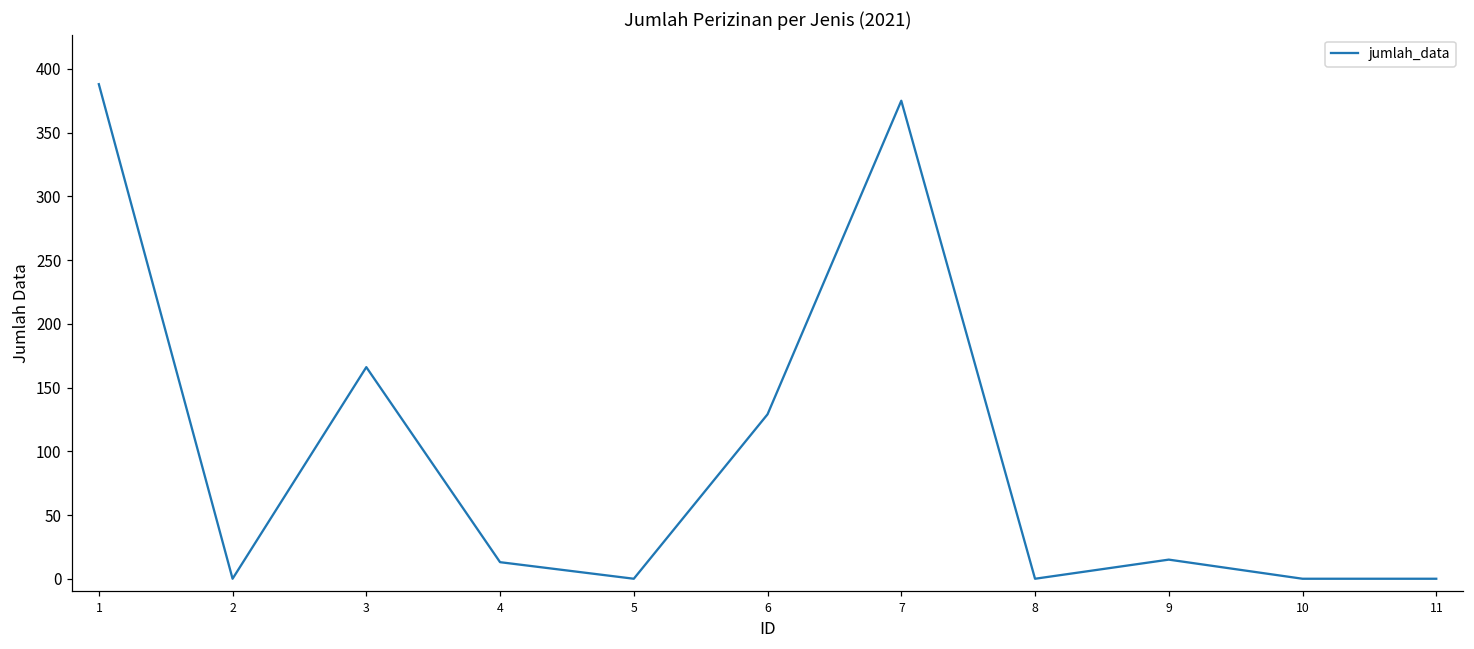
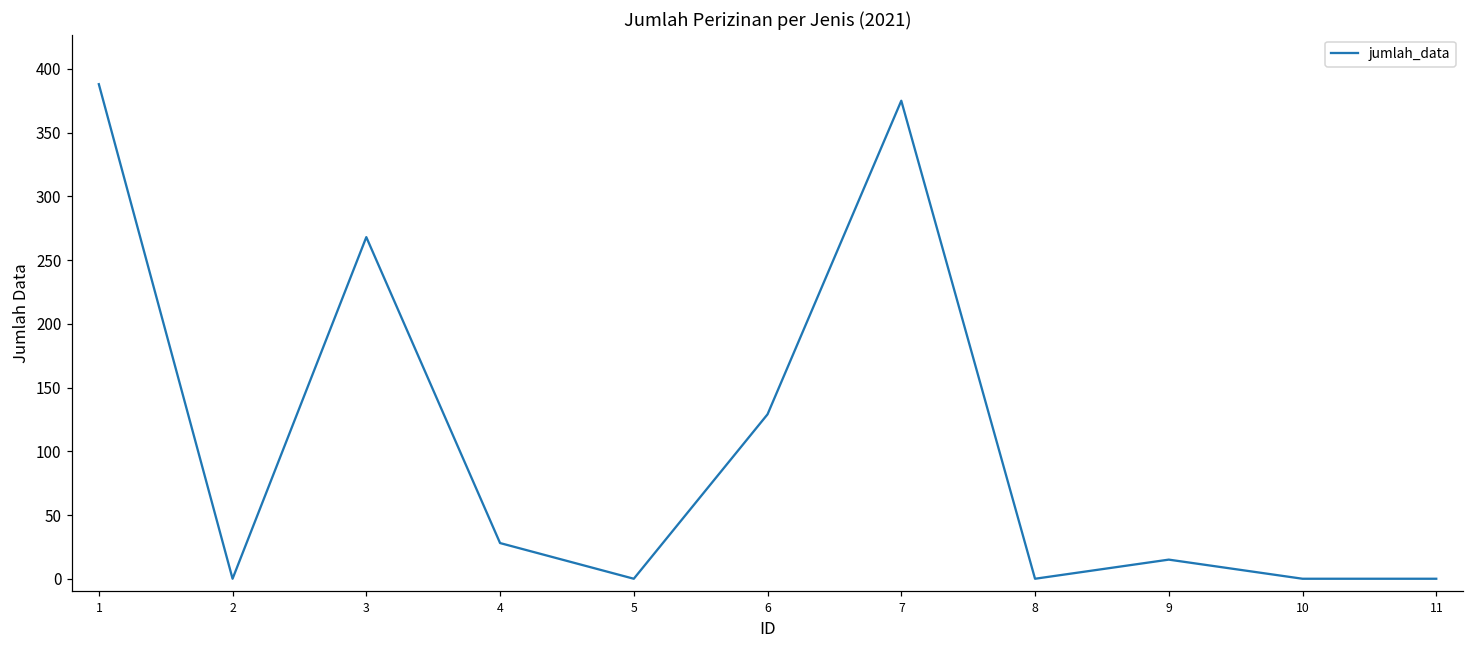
3: 166 -> 268
4: 13 -> 28
